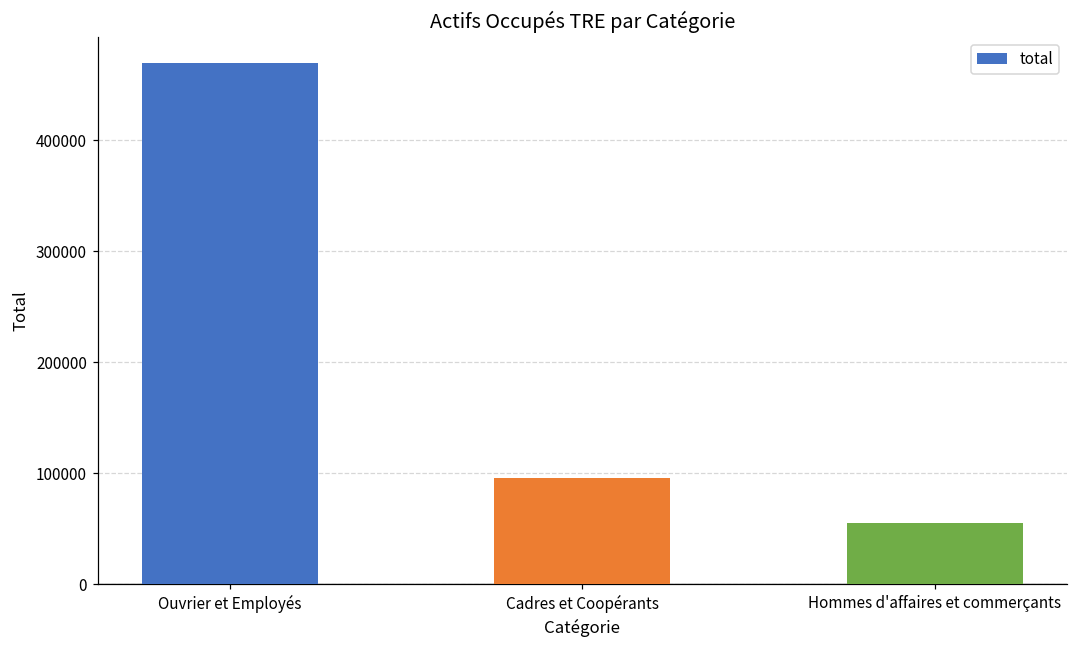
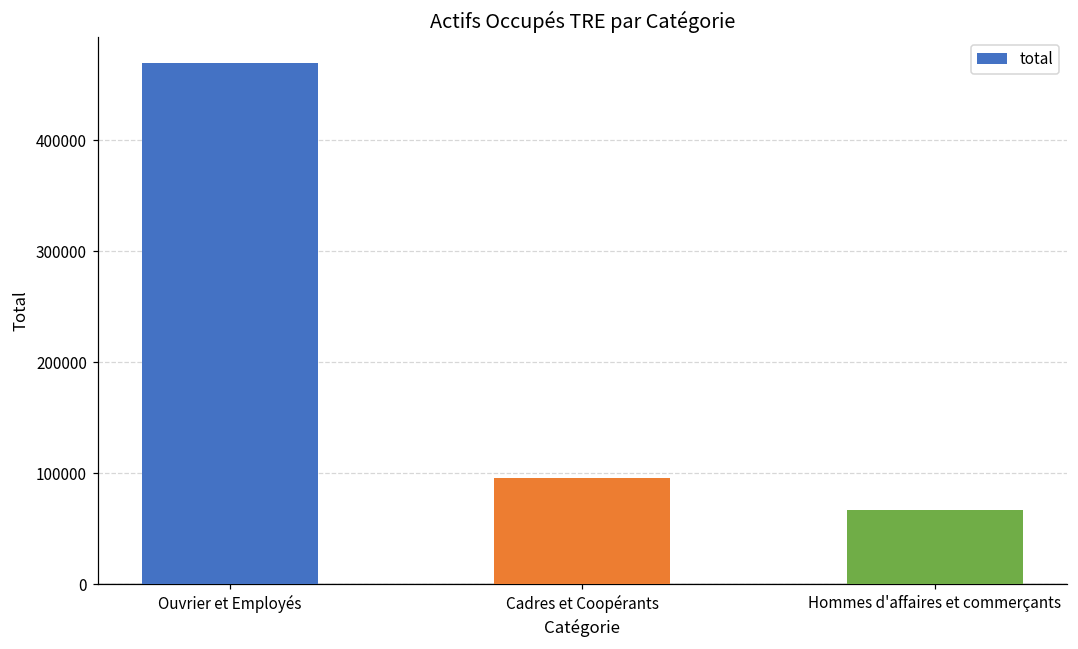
Hommes d'affaires et commerçants: 56000 -> 67000
